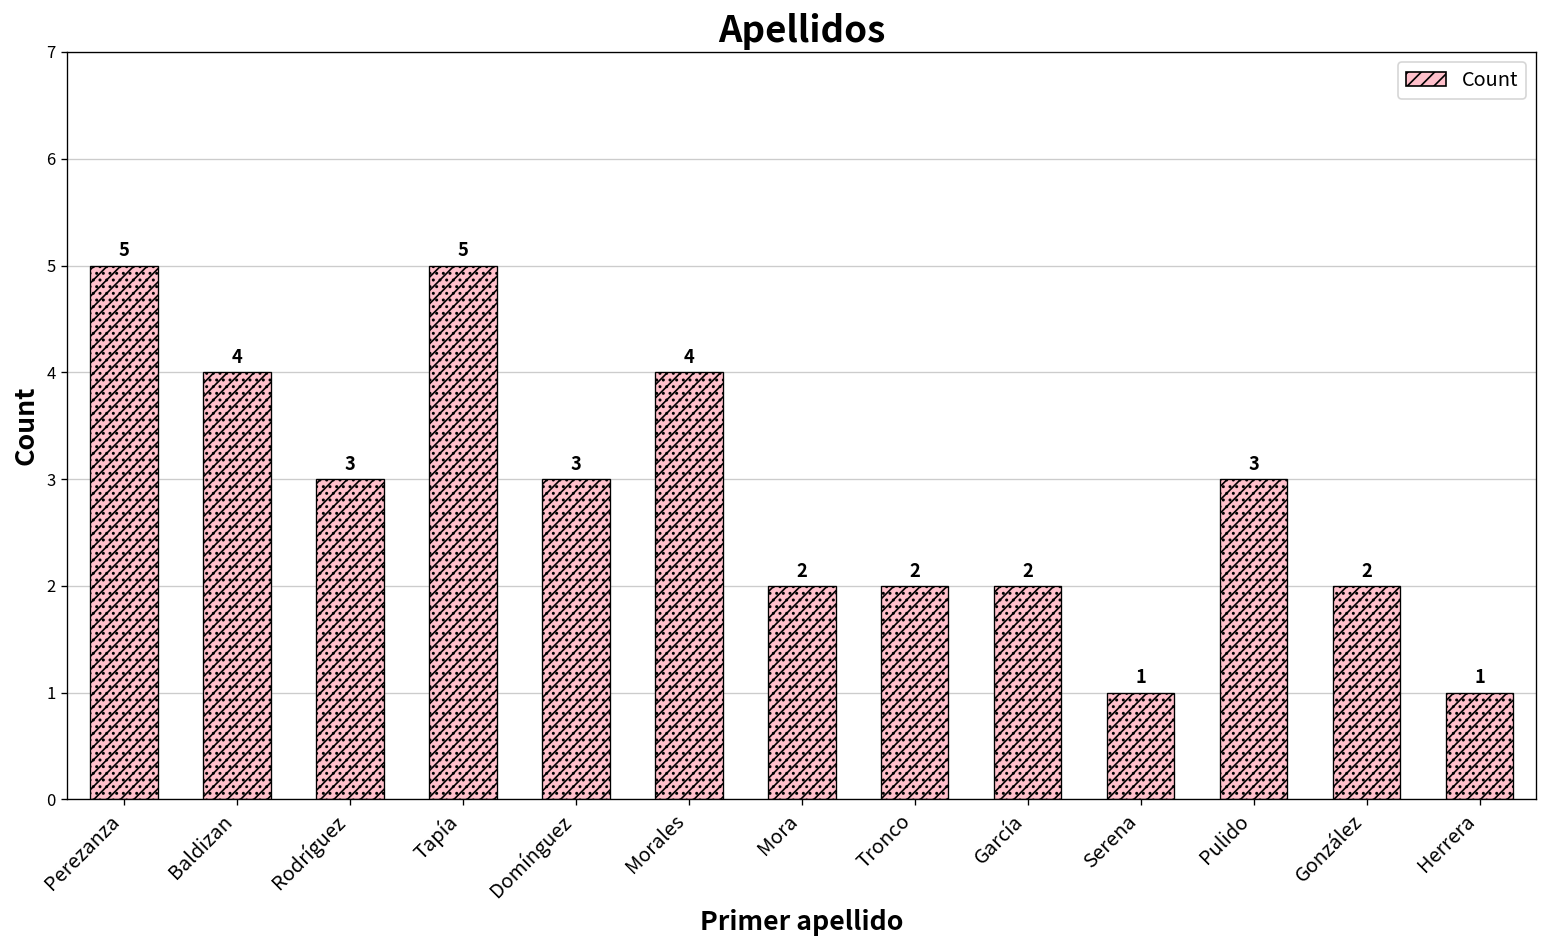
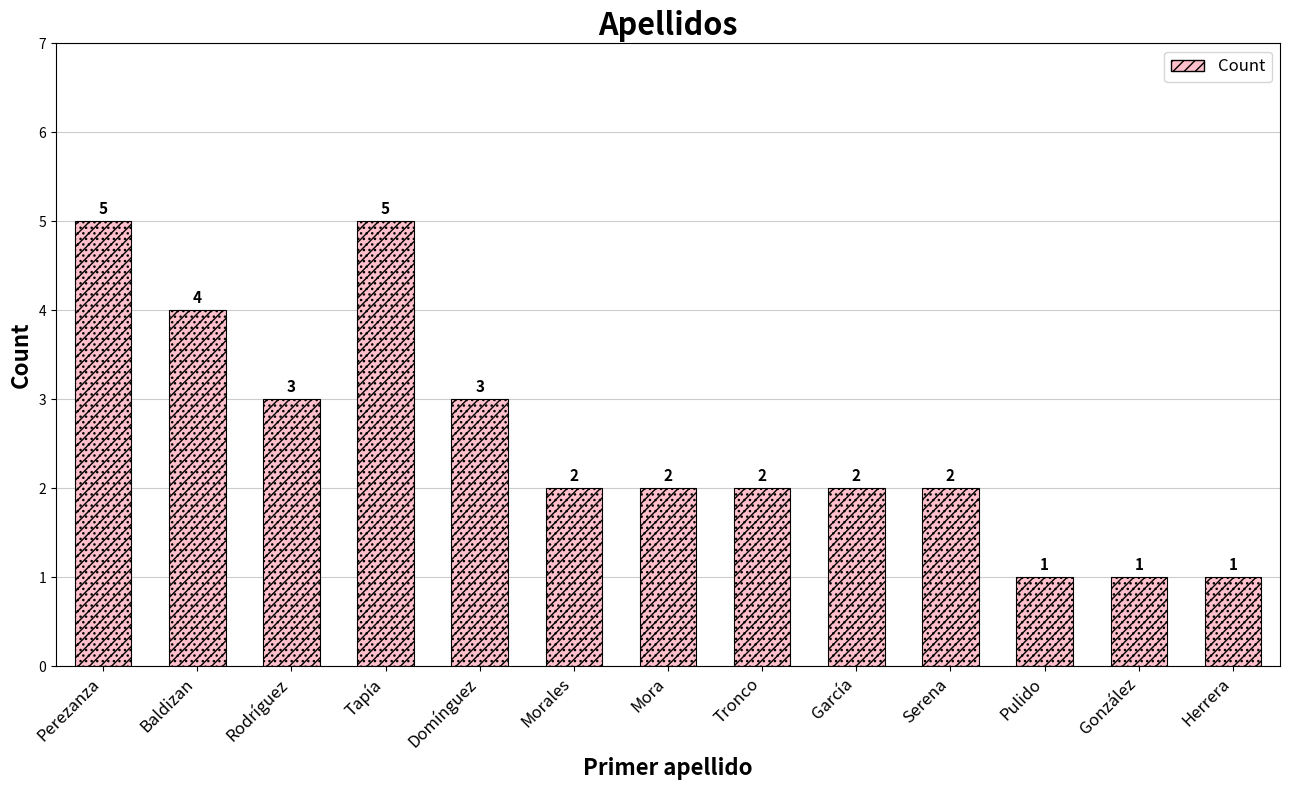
Count, Morales: 4 -> 2
Count, Serena: 1 -> 2
Count, Pulido: 3 -> 1
Count, González: 2 -> 1
